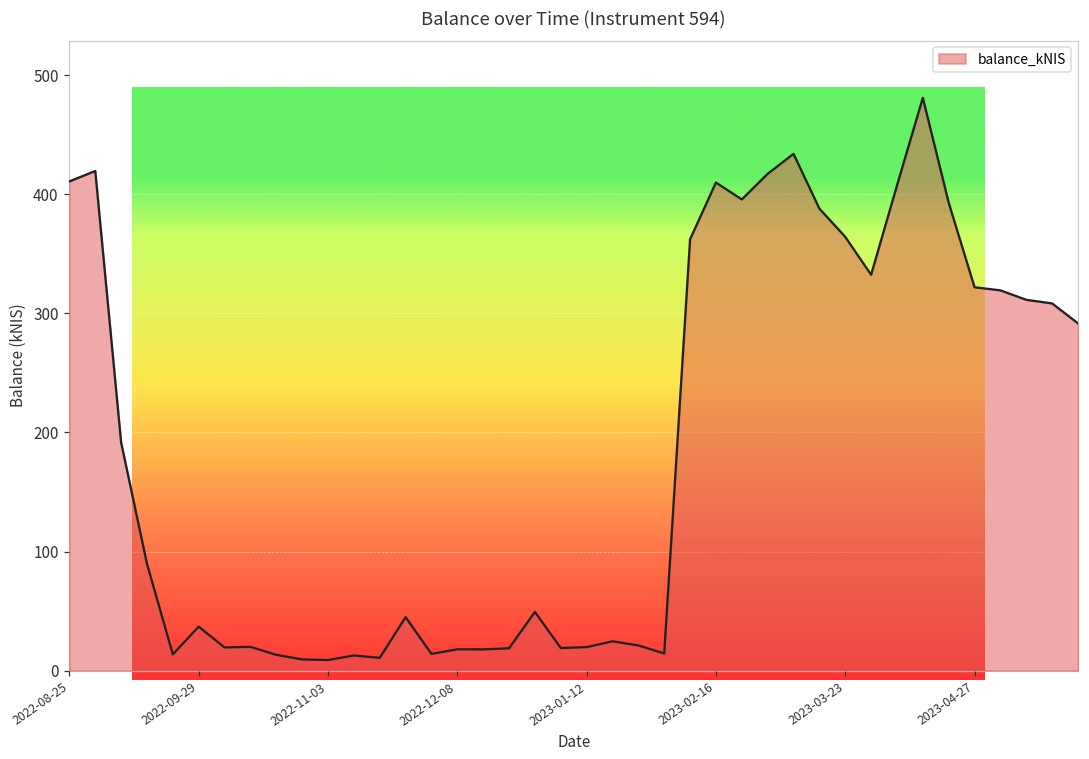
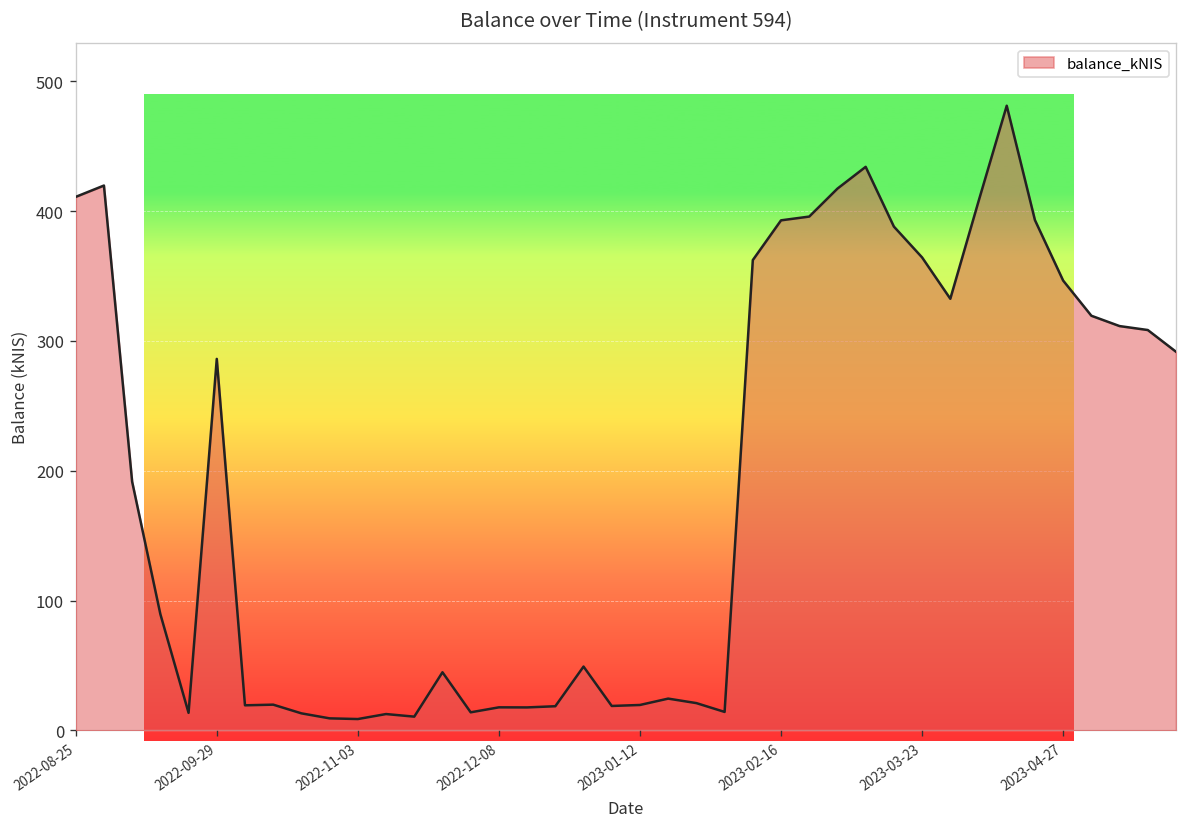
2022-09-29: 37 -> 286
2023-02-16: 410 -> 393
2023-04-27: 322 -> 347
